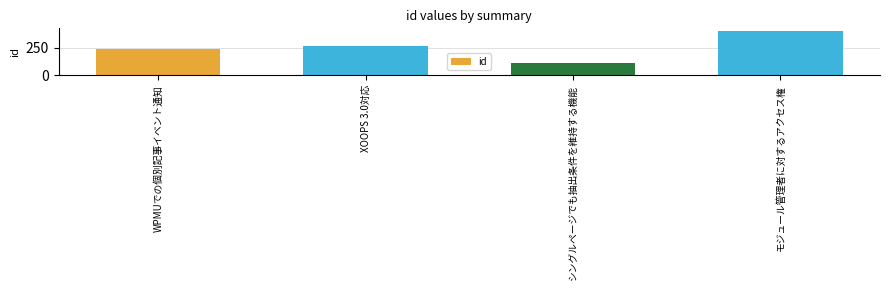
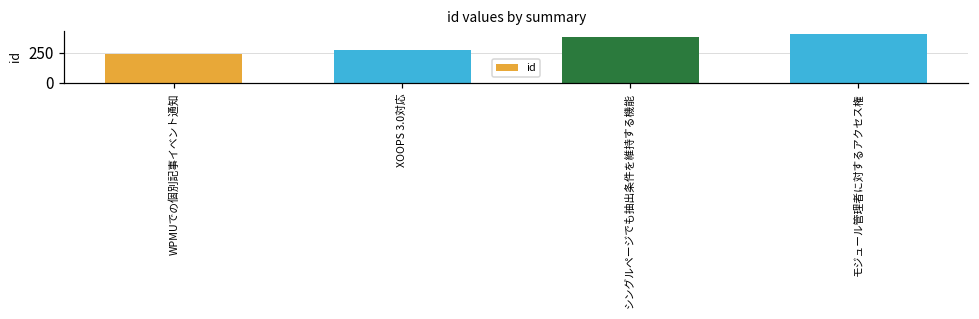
シングルページでも抽出条件を維持する機能: 110 -> 380
